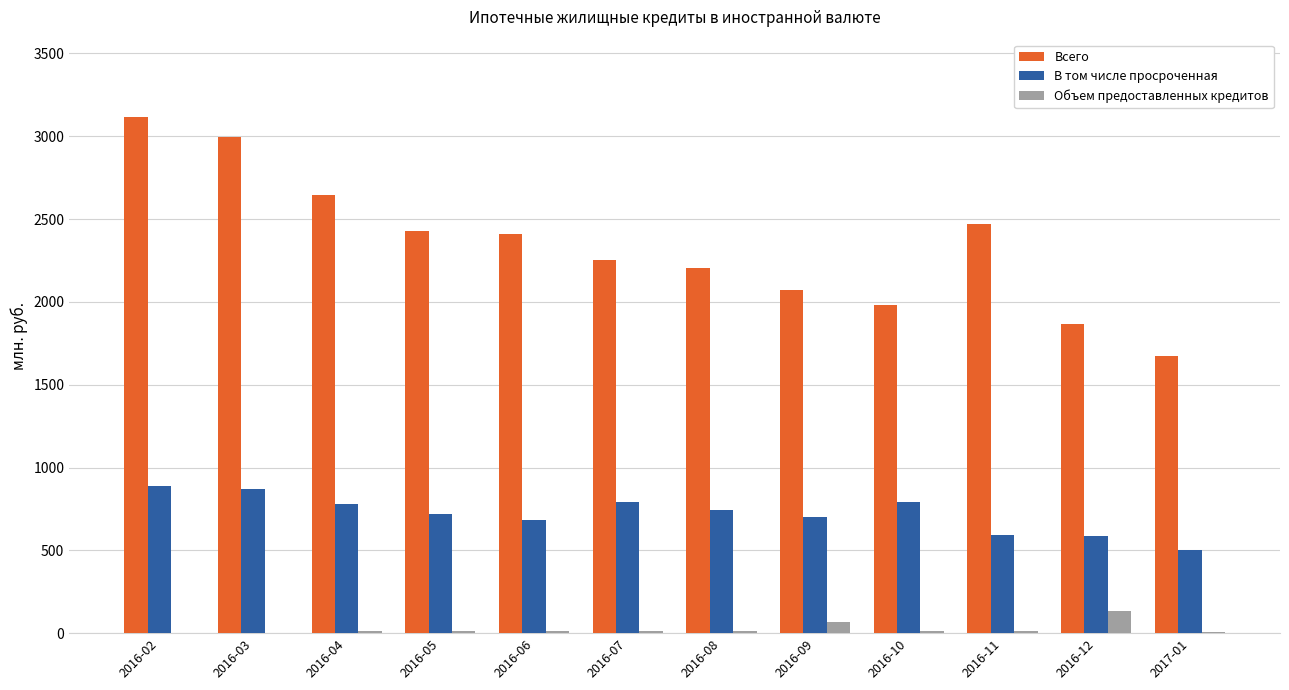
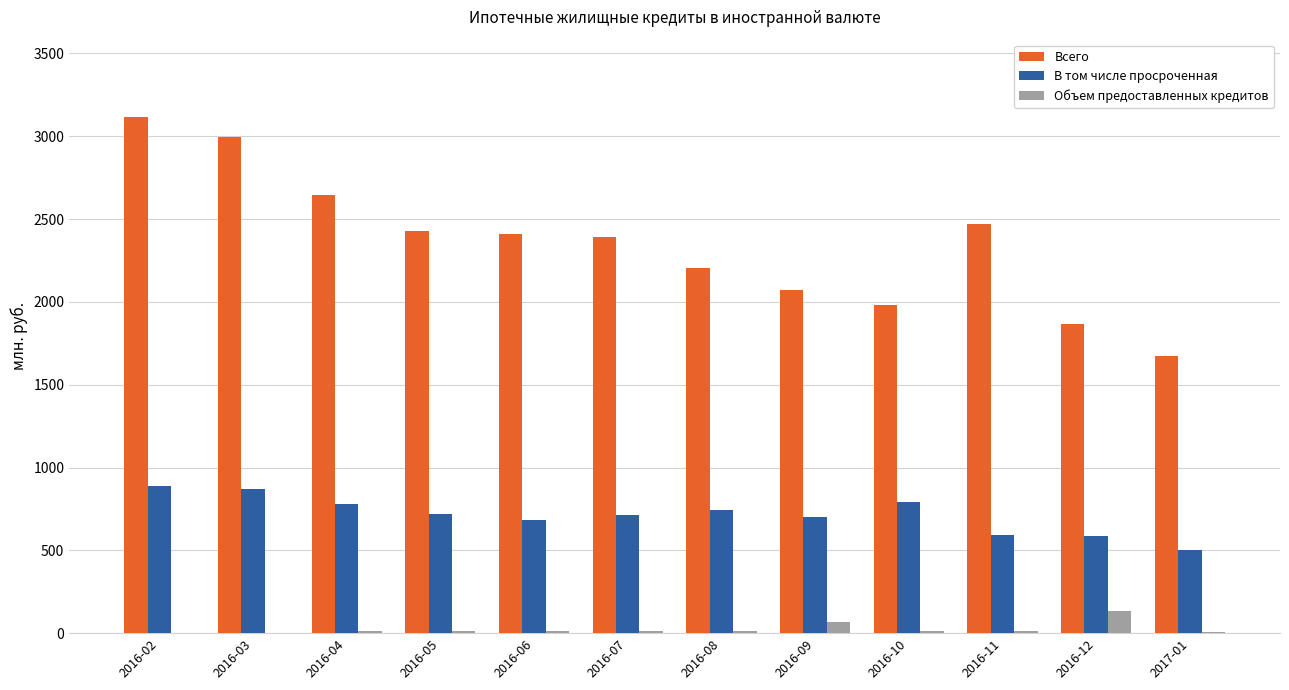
Всего, 2016-07: 2260 -> 2390
В том числе просроченная, 2016-07: 790 -> 710
